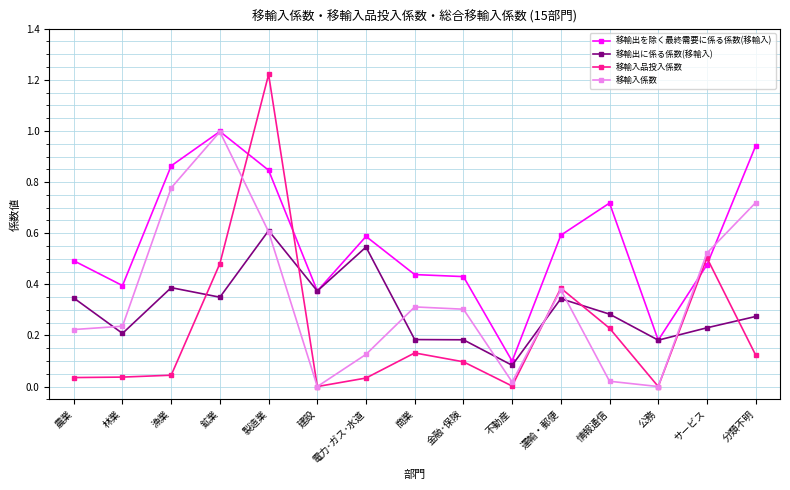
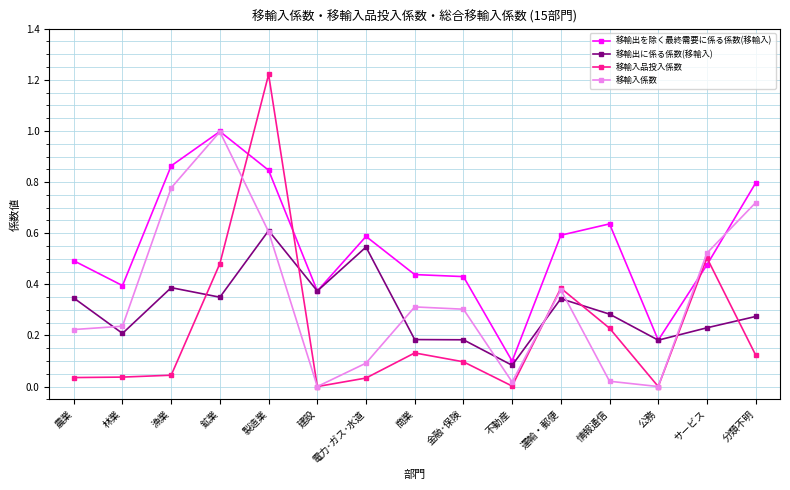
移輸入係数, 電力･ガス･水道: 0.13 -> 0.09
移輸出を除く最終需要に係る係数(移輸入), 情報通信: 0.72 -> 0.64
移輸出を除く最終需要に係る係数(移輸入), 分類不明: 0.94 -> 0.80
